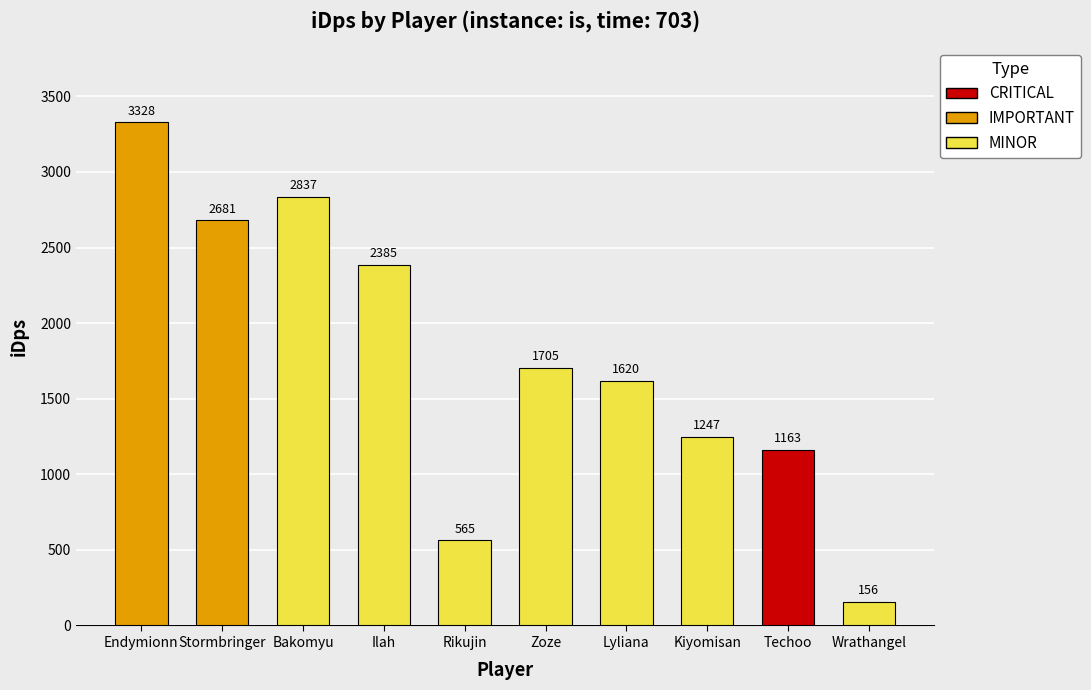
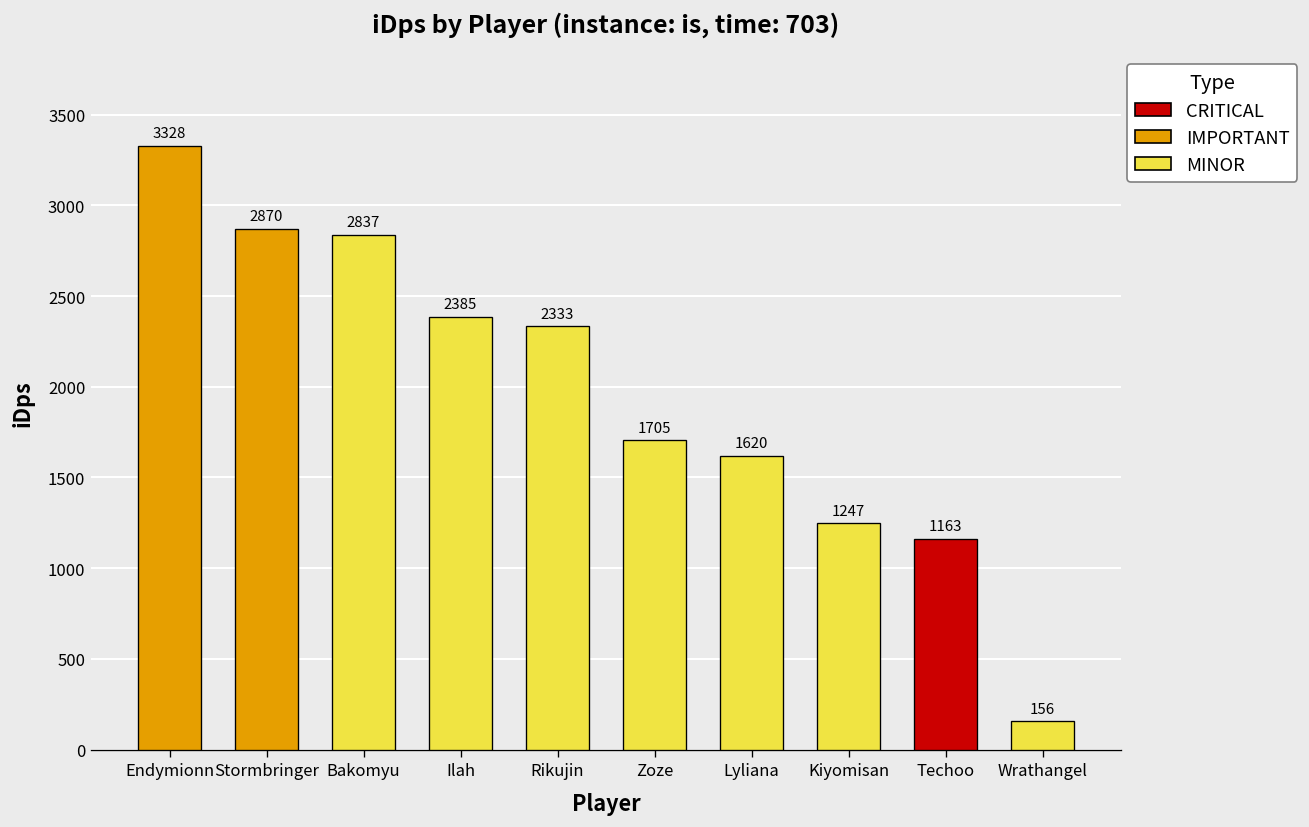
Stormbringer: 2681 -> 2870
Rikujin: 565 -> 2333
